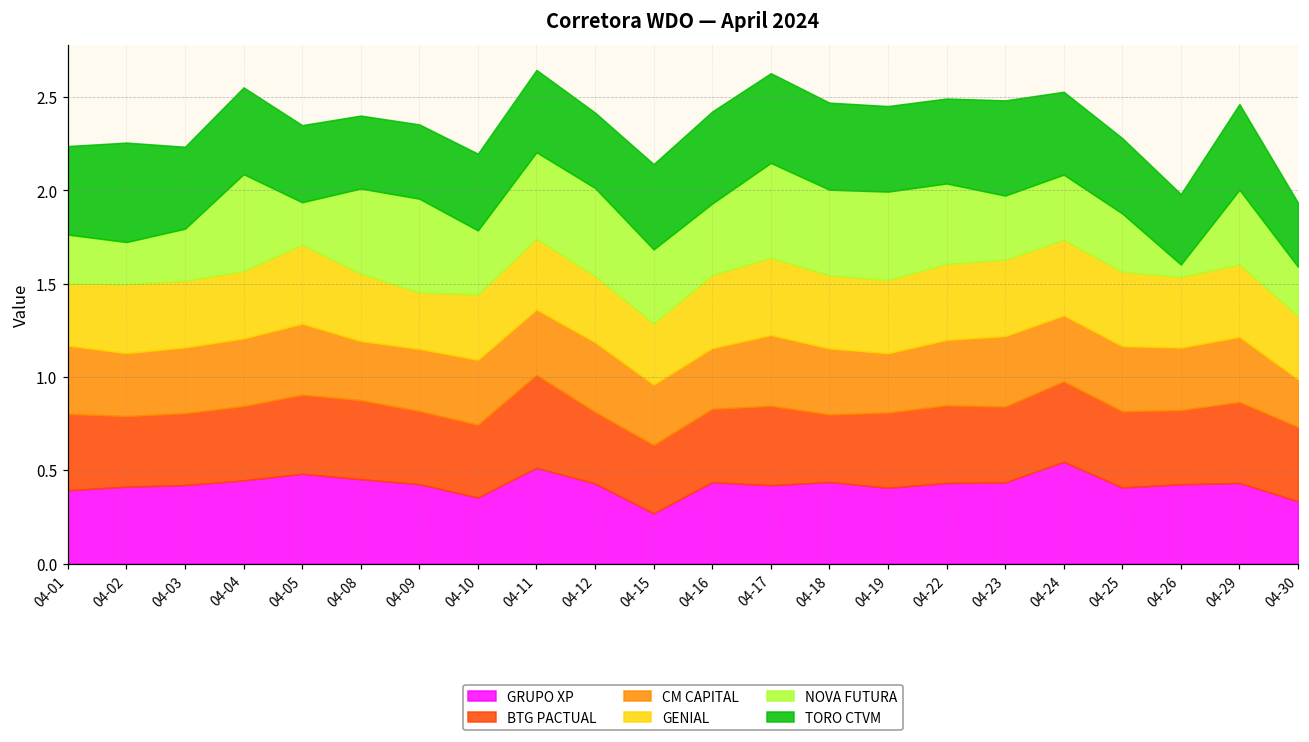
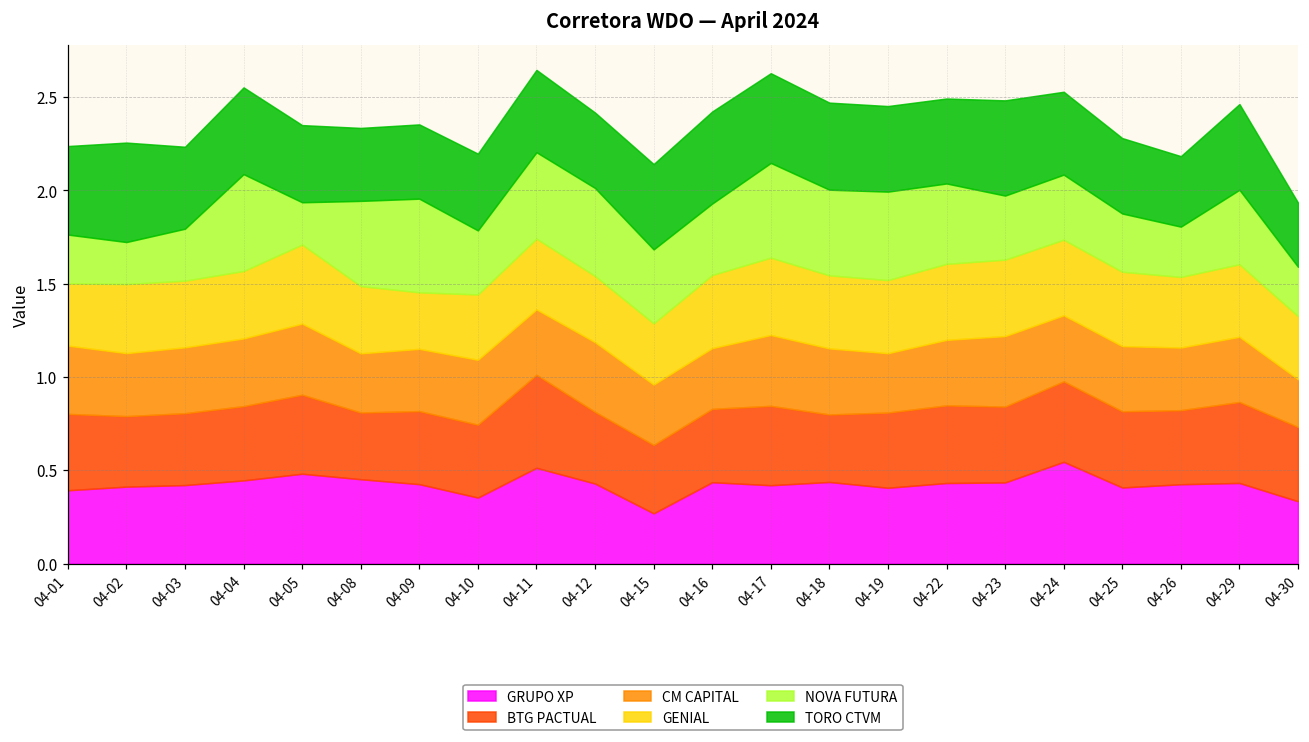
BTG PACTUAL, 04-08: 0.42 -> 0.36
NOVA FUTURA, 04-26: 0.07 -> 0.27
